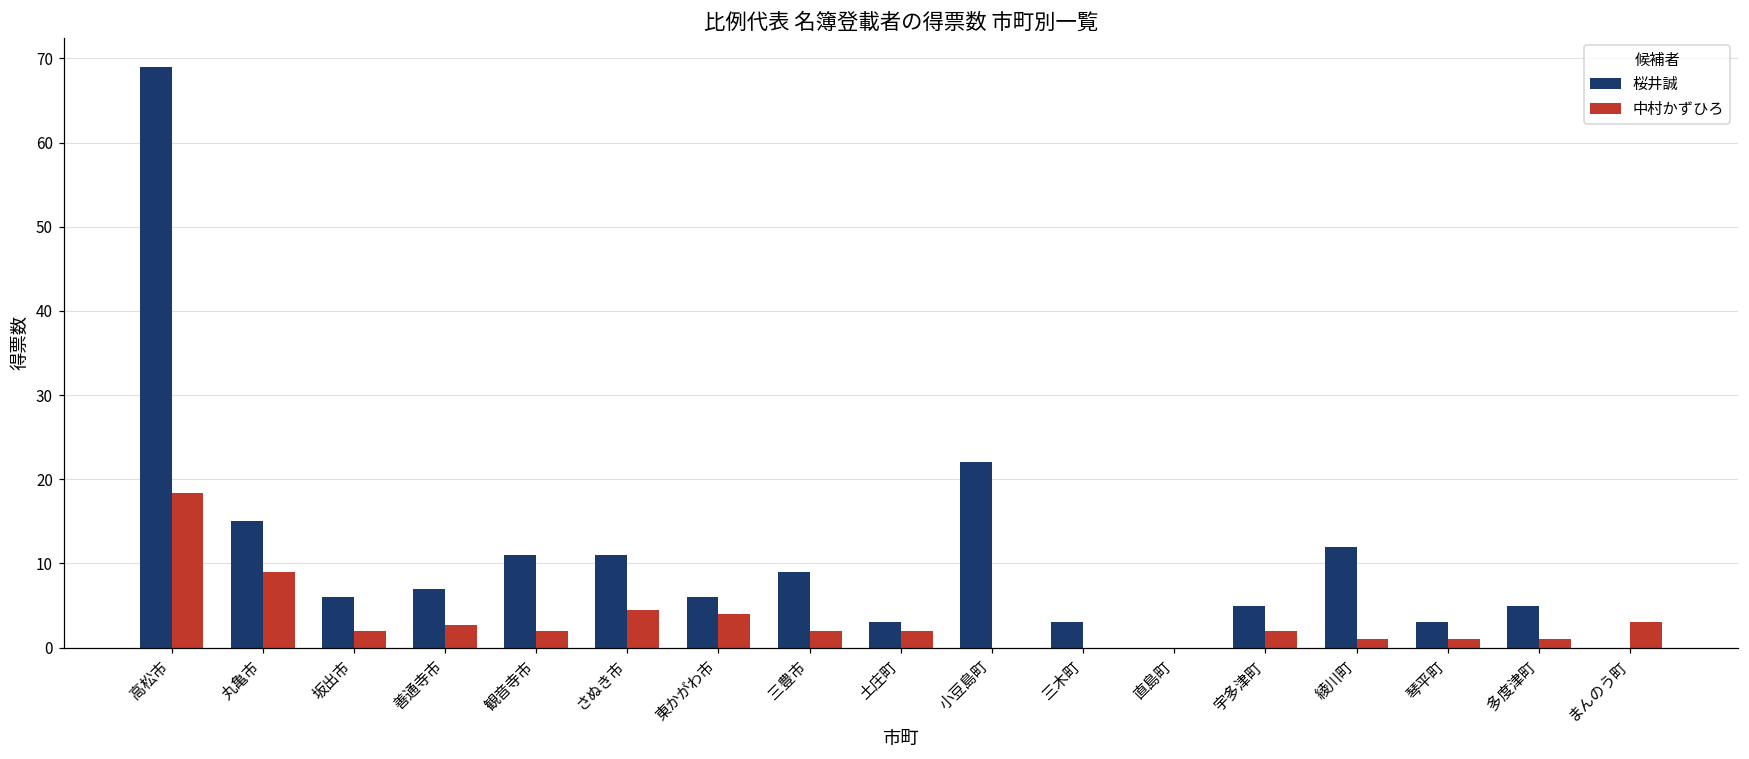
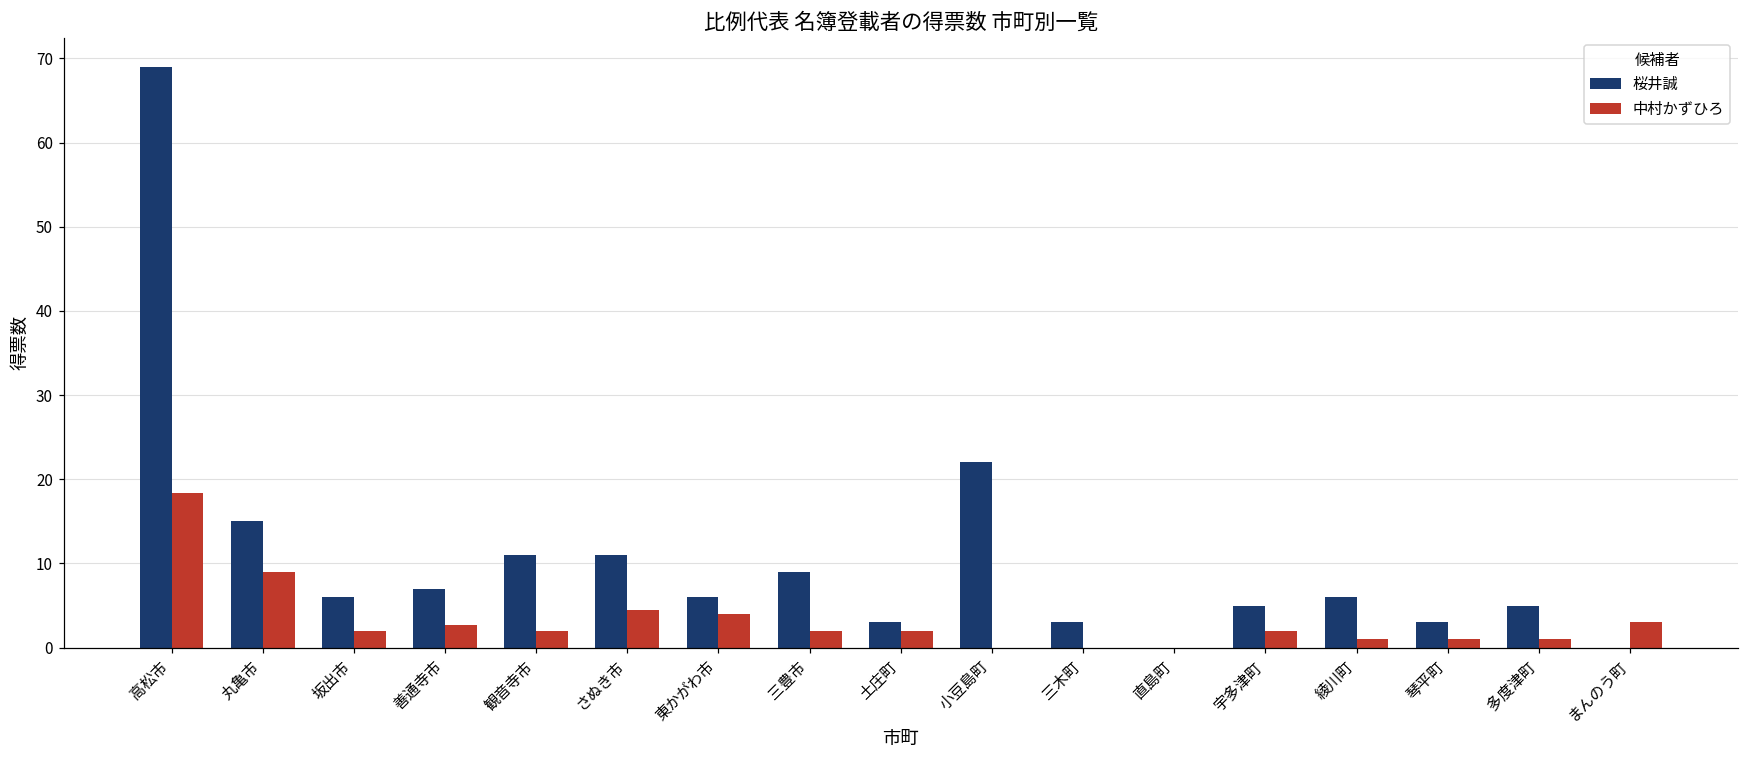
桜井誠, 綾川町: 12 -> 6
